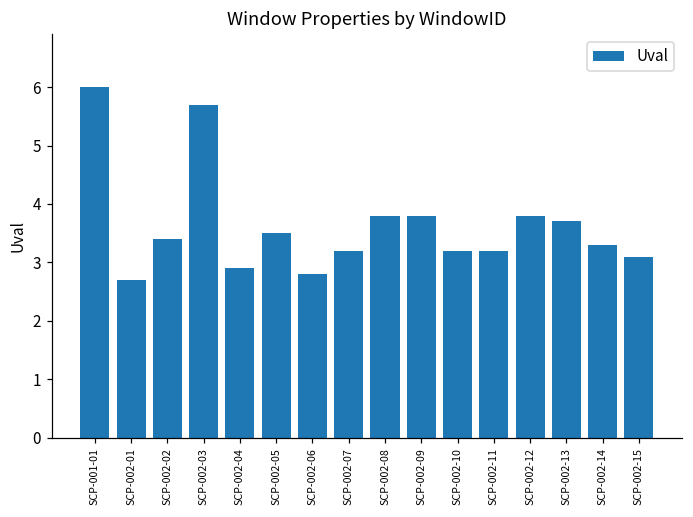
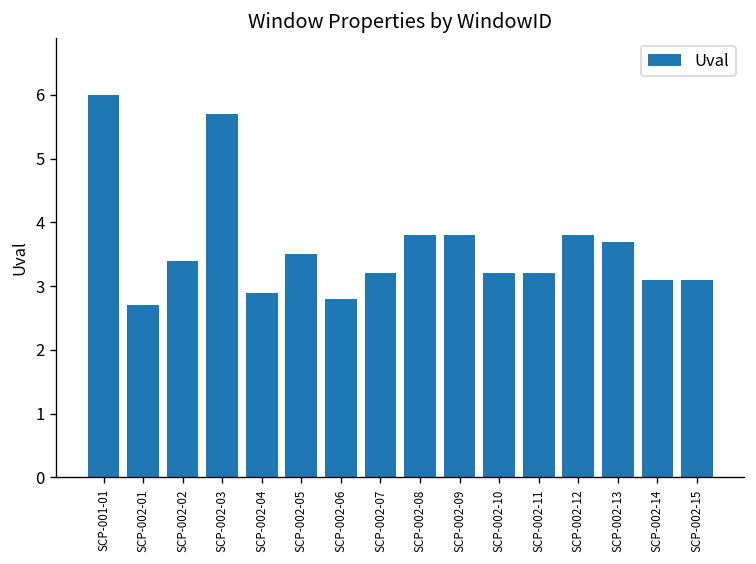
SCP-002-14: 3.3 -> 3.1
